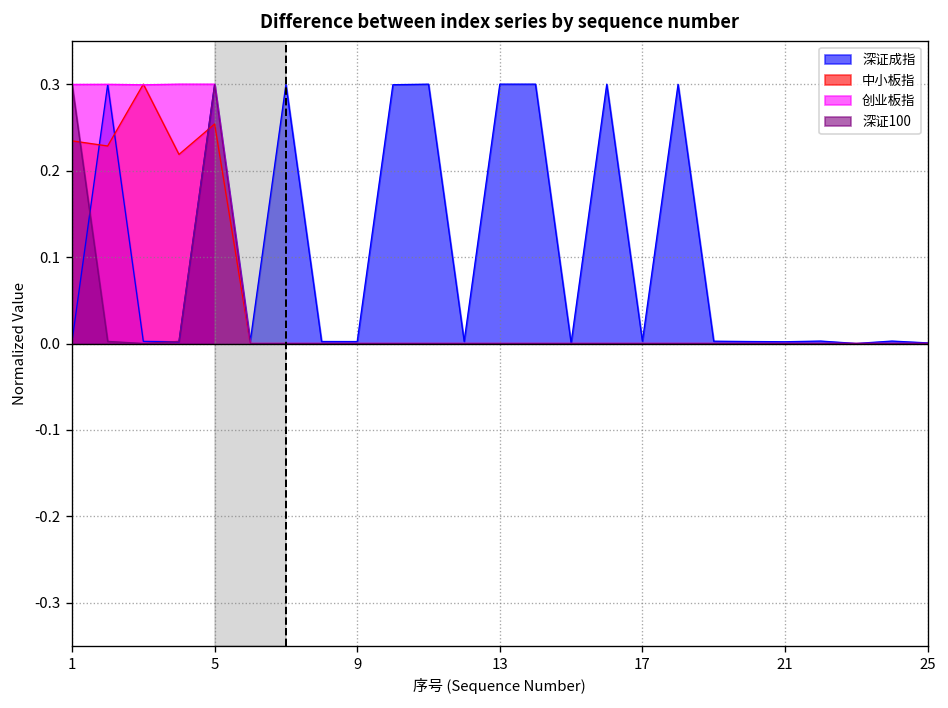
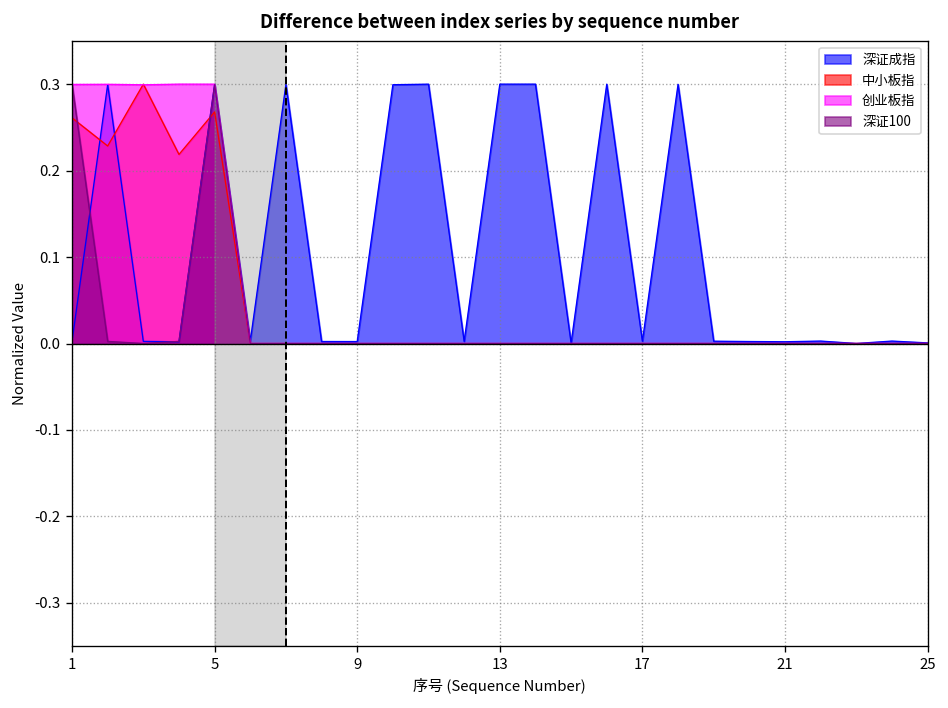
中小板指, 1: 0.23 -> 0.26
中小板指, 5: 0.25 -> 0.27
